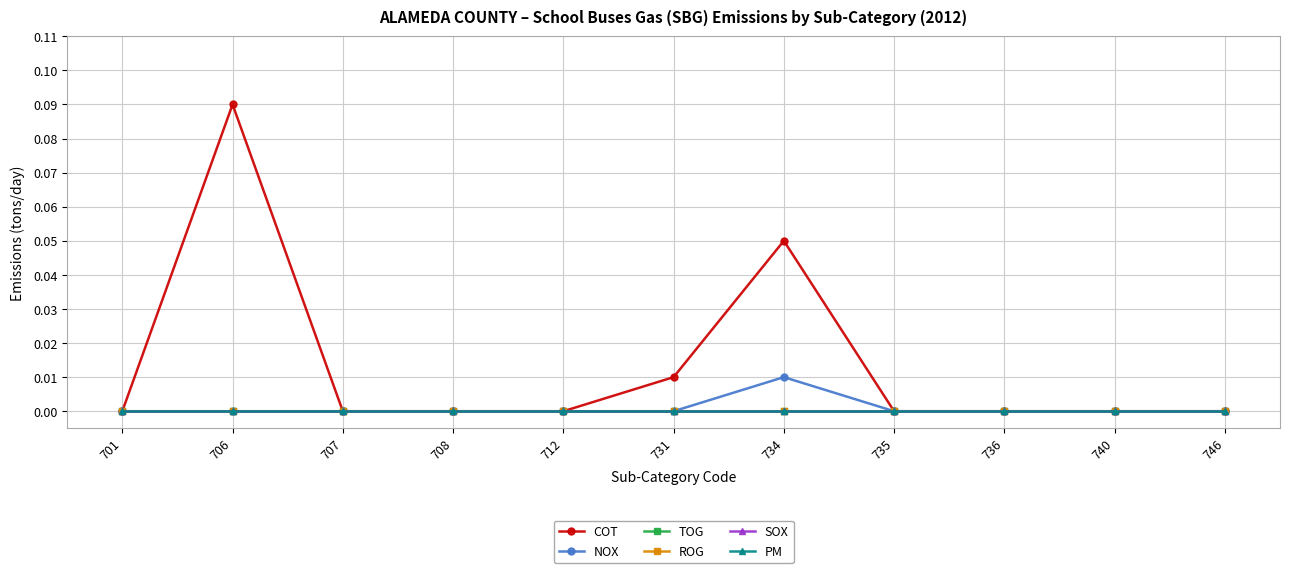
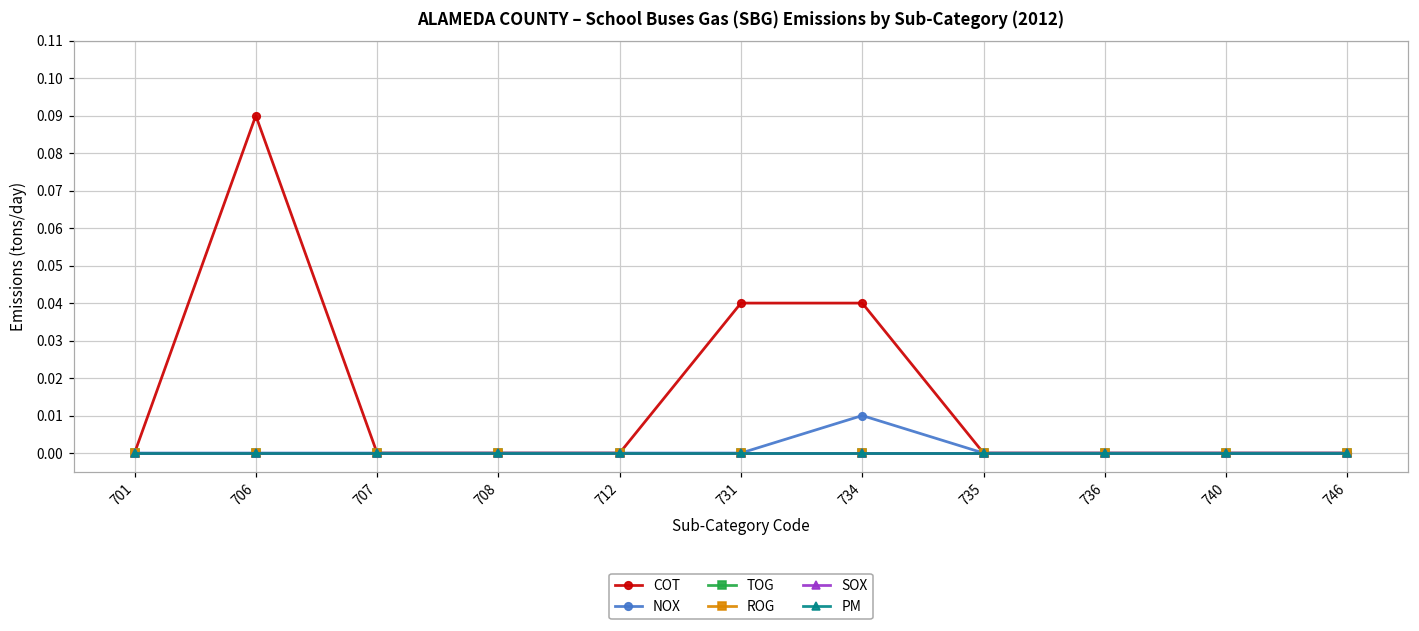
COT, 731: 0.01 -> 0.04
COT, 734: 0.05 -> 0.04
